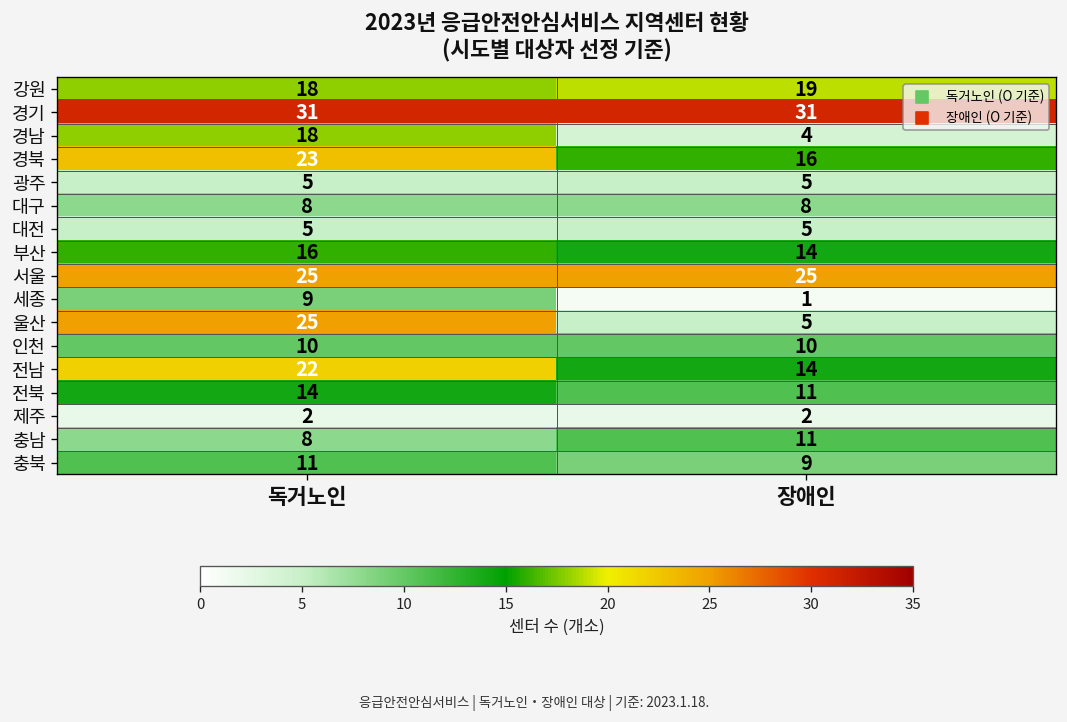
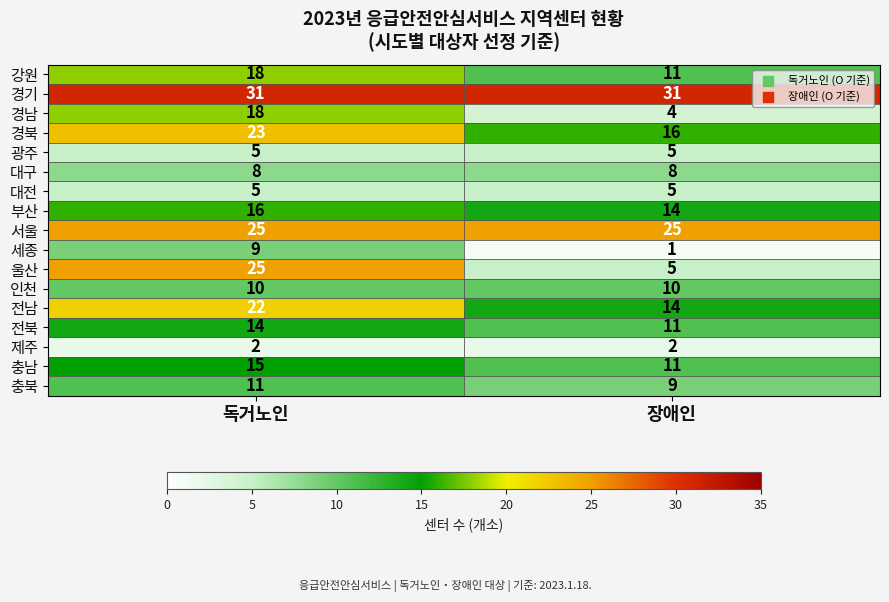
강원, 장애인: 19 -> 11
충남, 독거노인: 8 -> 15
